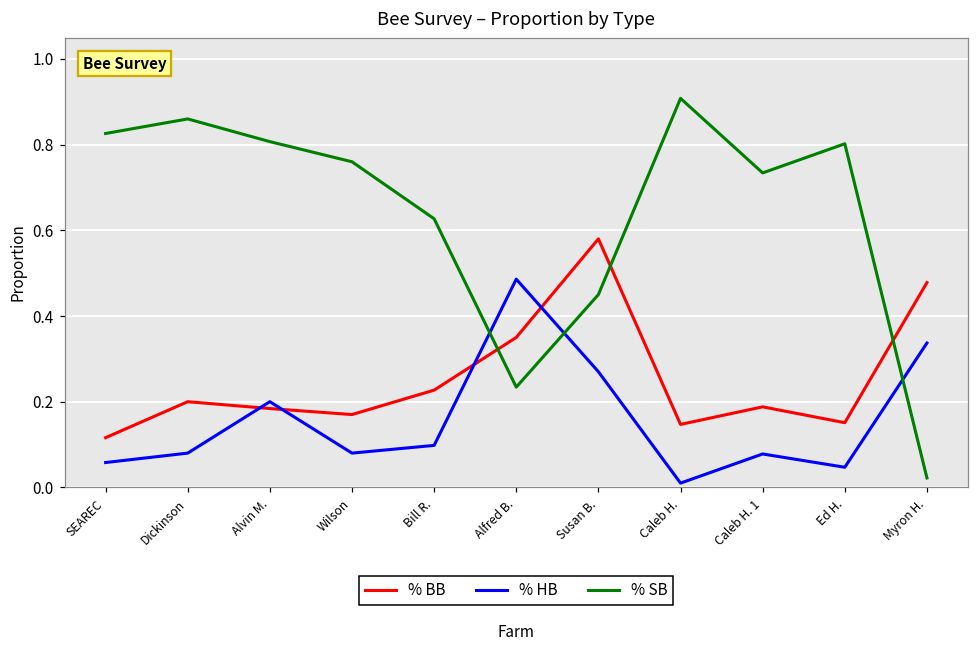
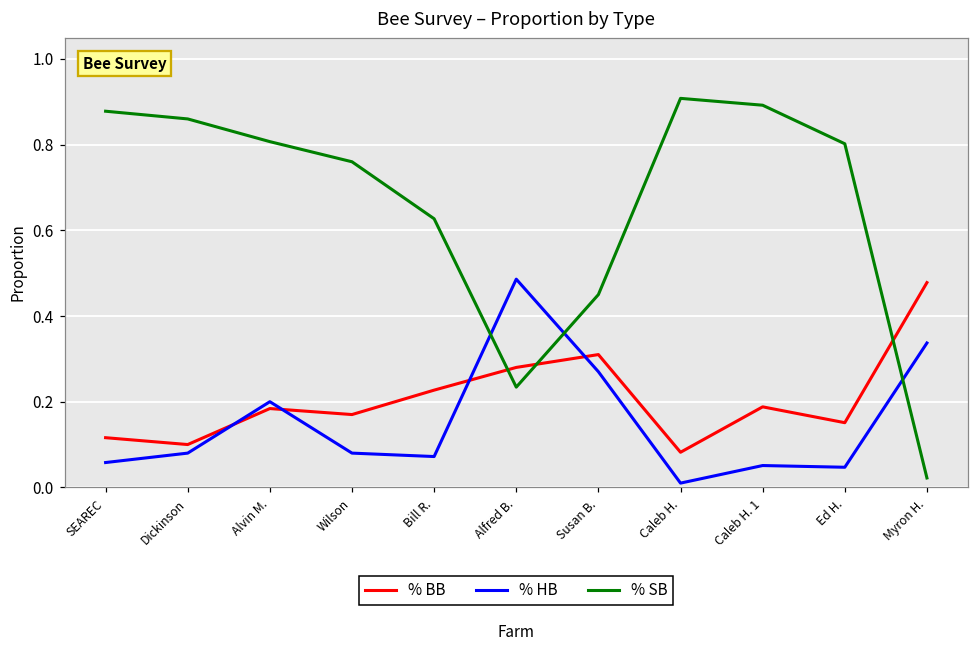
% SB, SEAREC: 0.83 -> 0.88
% BB, Dickinson: 0.2 -> 0.1
% HB, Bill R.: 0.10 -> 0.07
% BB, Alfred B.: 0.35 -> 0.28
% BB, Susan B.: 0.58 -> 0.31
% BB, Caleb H.: 0.15 -> 0.08
% HB, Caleb H. 1: 0.08 -> 0.05
% SB, Caleb H. 1: 0.73 -> 0.89
